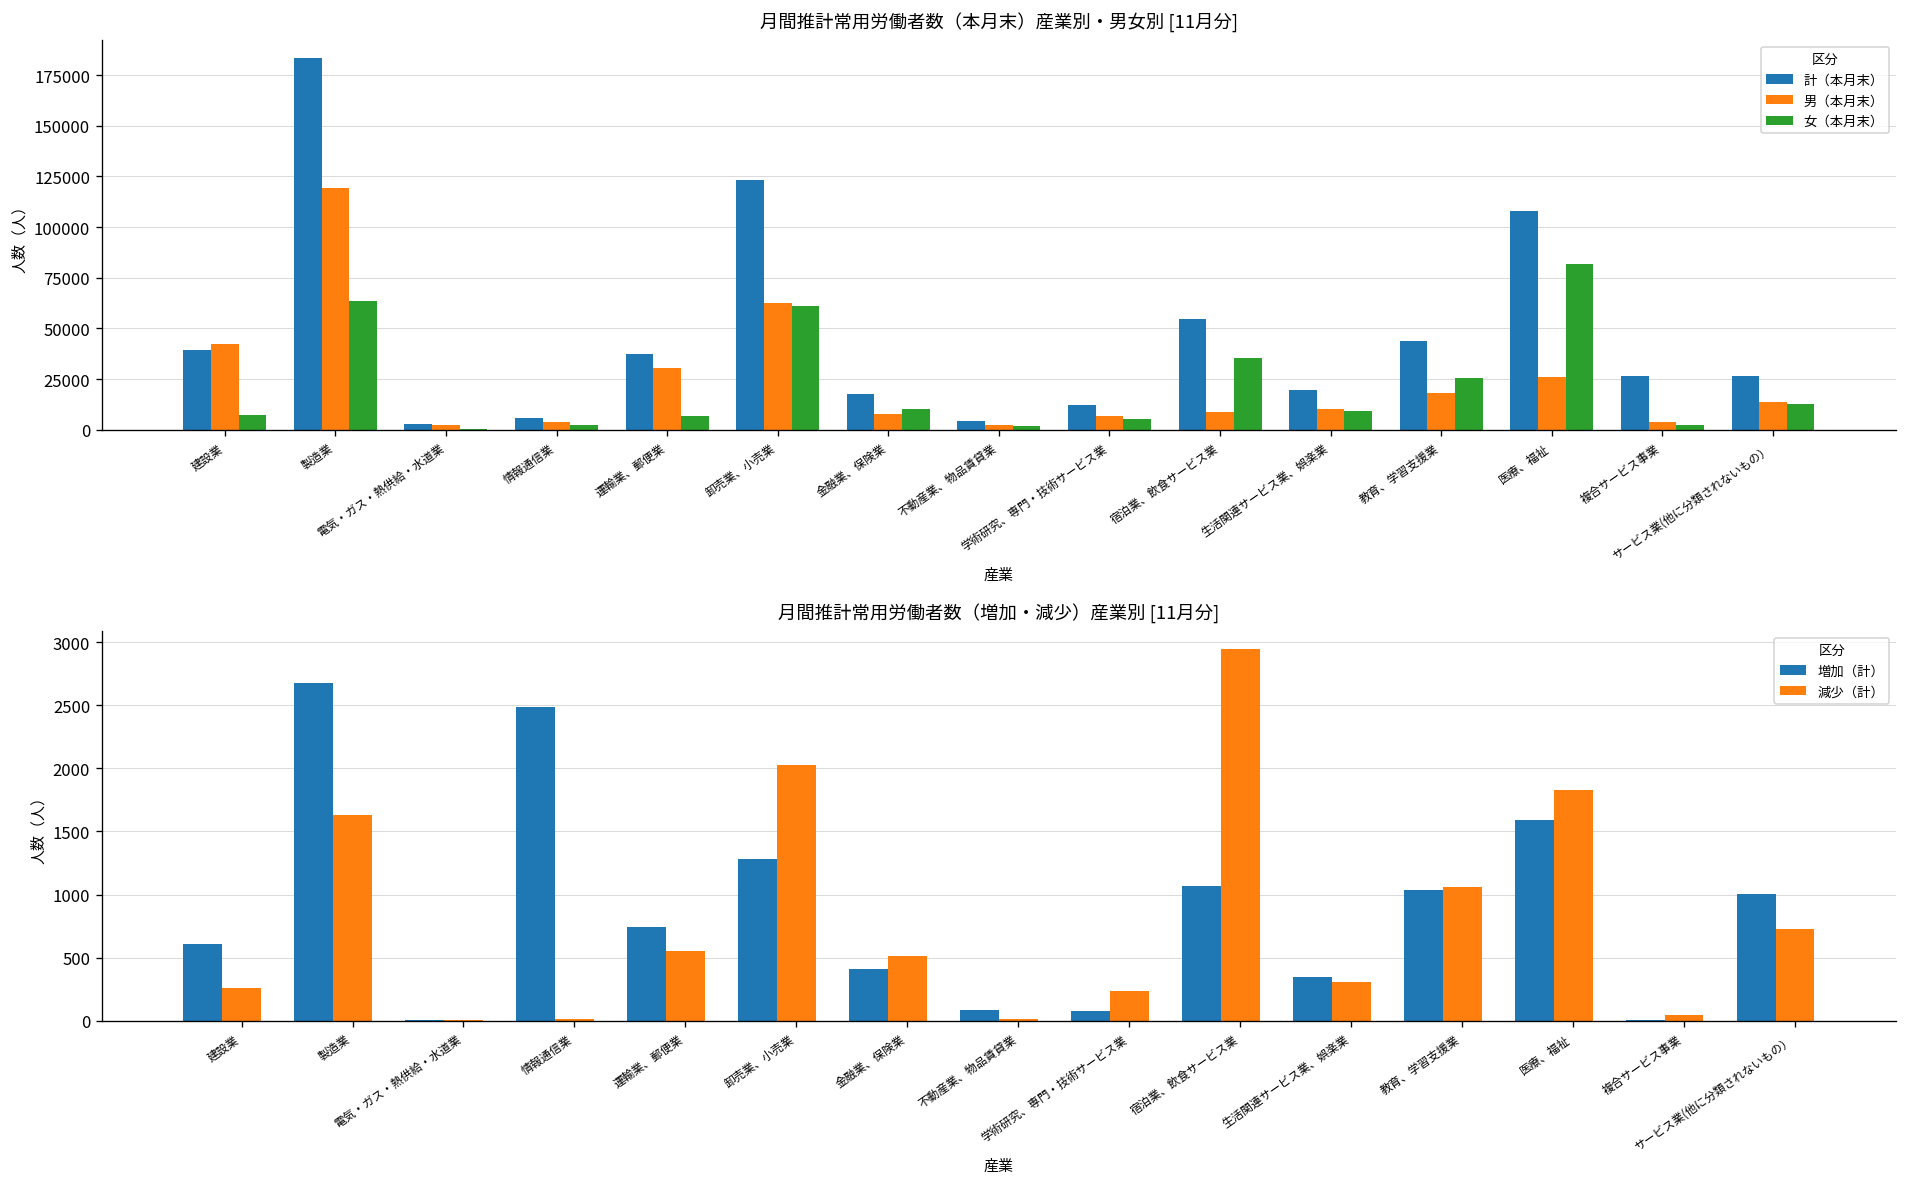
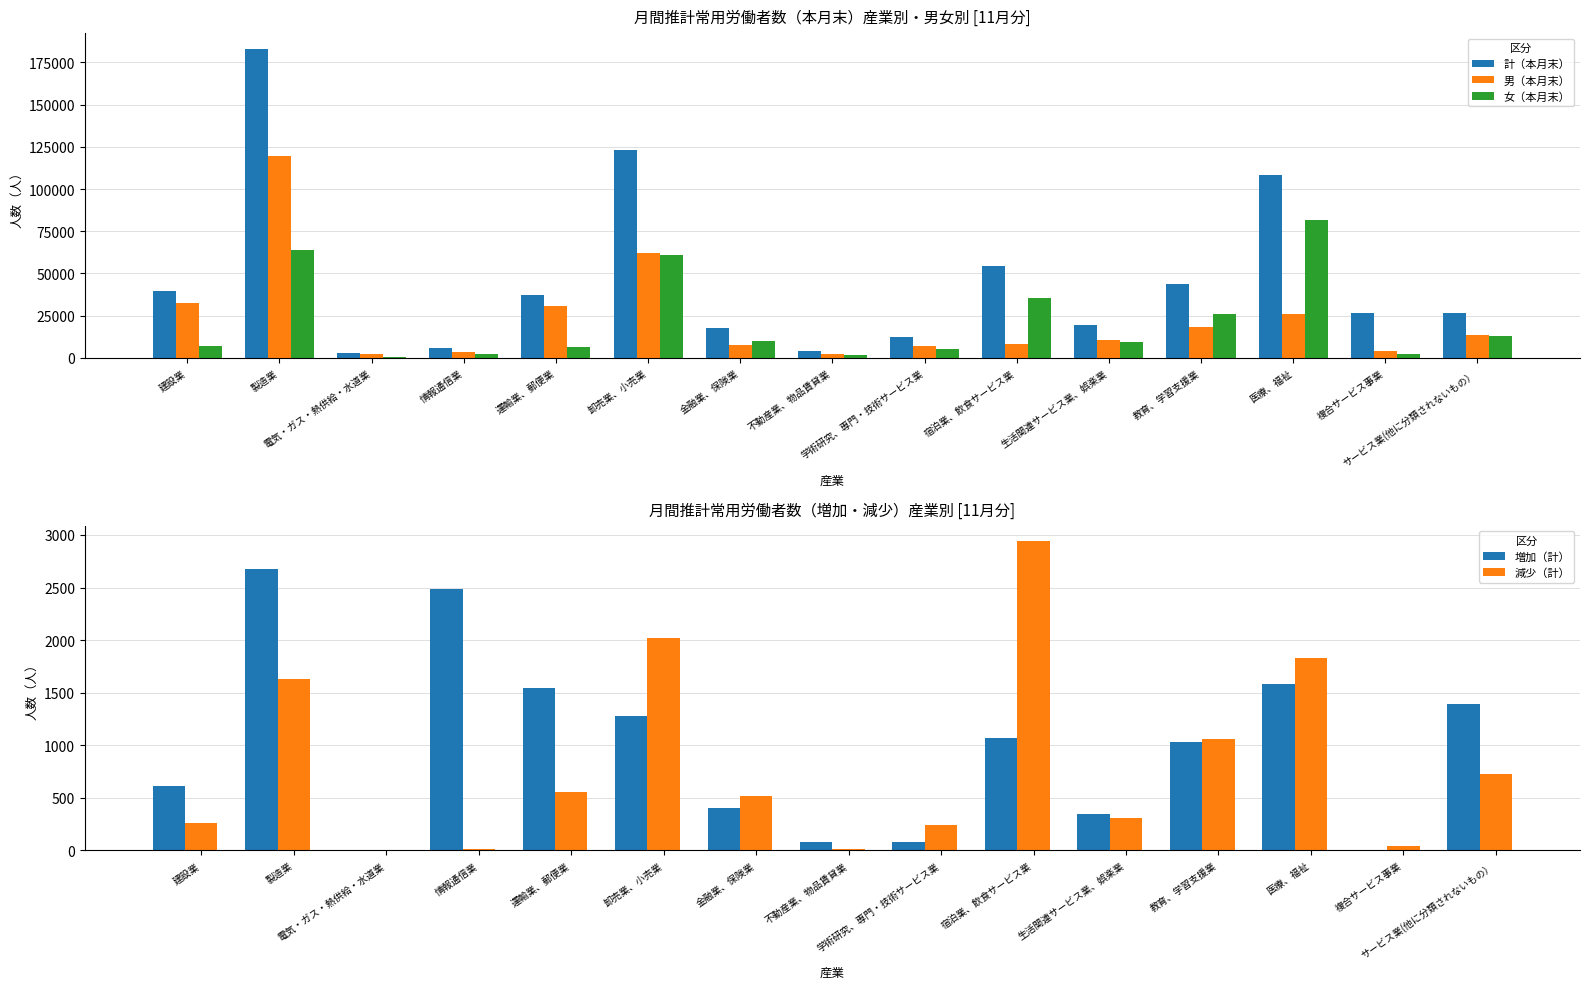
月間推計常用労働者数（本月末）産業別・男女別 [11月分], 男（本月末）, 建設業: 42000 -> 32000
月間推計常用労働者数（増加・減少）産業別 [11月分], 増加（計）, 運輸業、郵便業: 740 -> 1540
月間推計常用労働者数（増加・減少）産業別 [11月分], 増加（計）, サービス業(他に分類されないもの）: 1000 -> 1390
